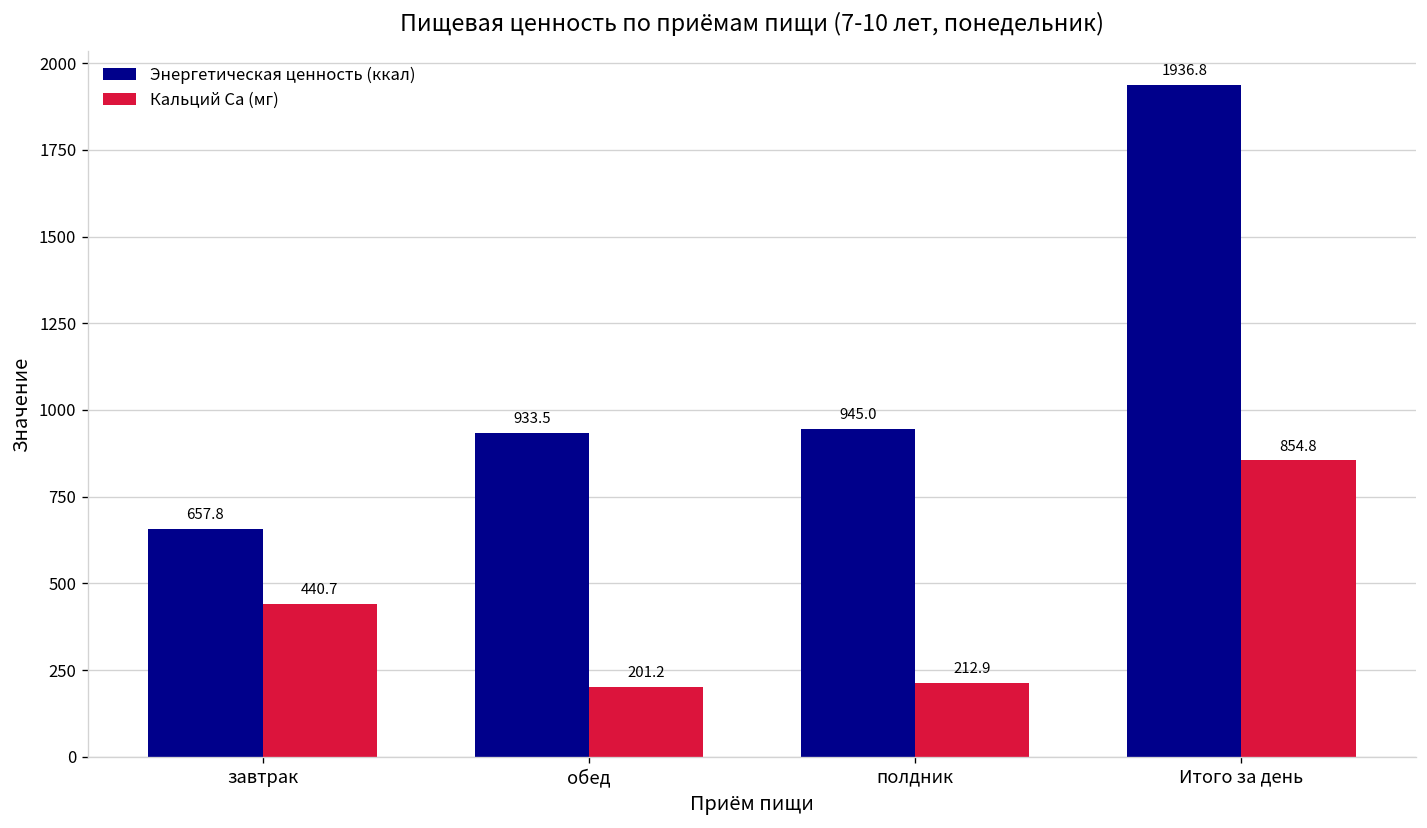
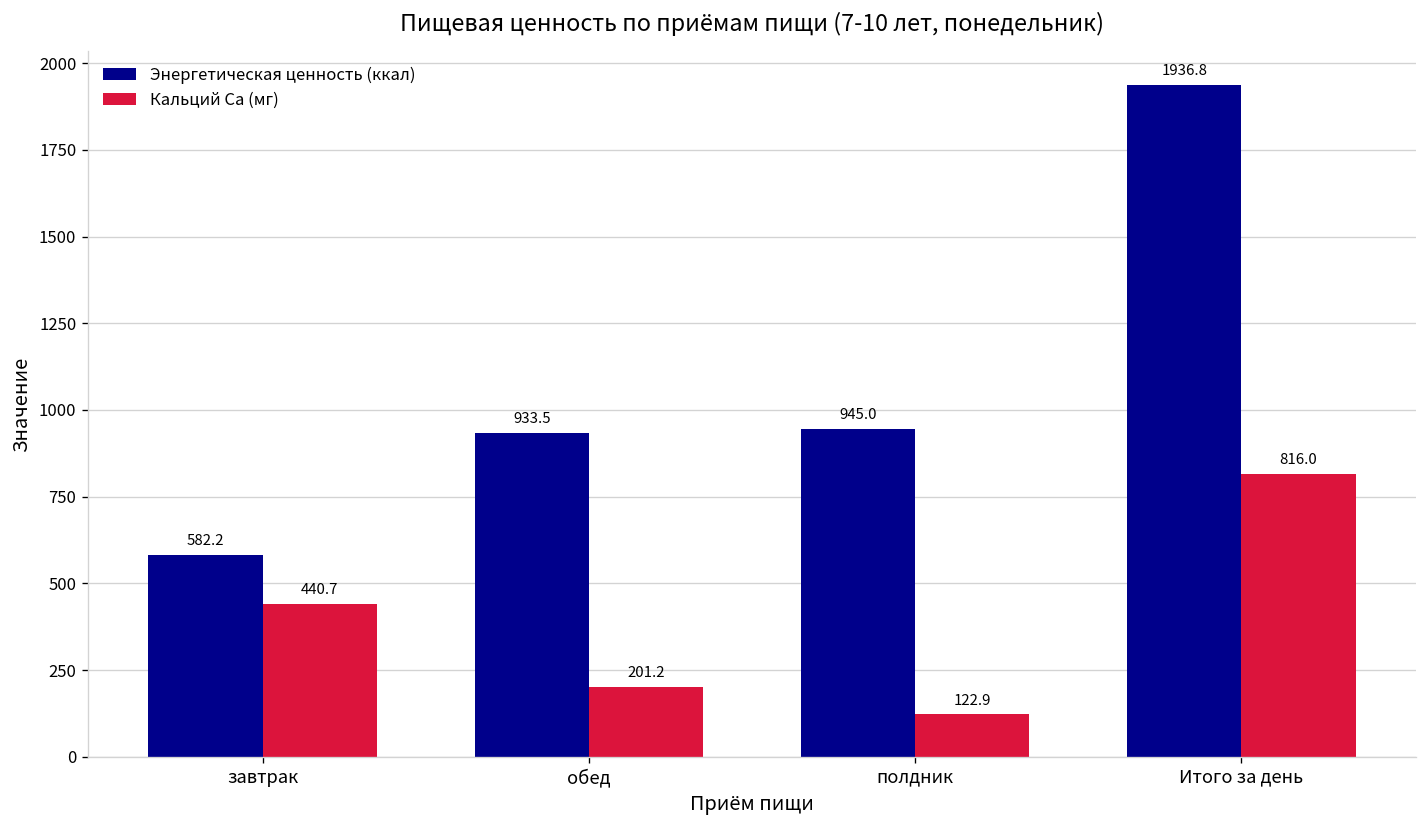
Энергетическая ценность (ккал), завтрак: 657.8 -> 582.2
Кальций Ca (мг), полдник: 212.9 -> 122.9
Кальций Ca (мг), Итого за день: 854.8 -> 816.0
